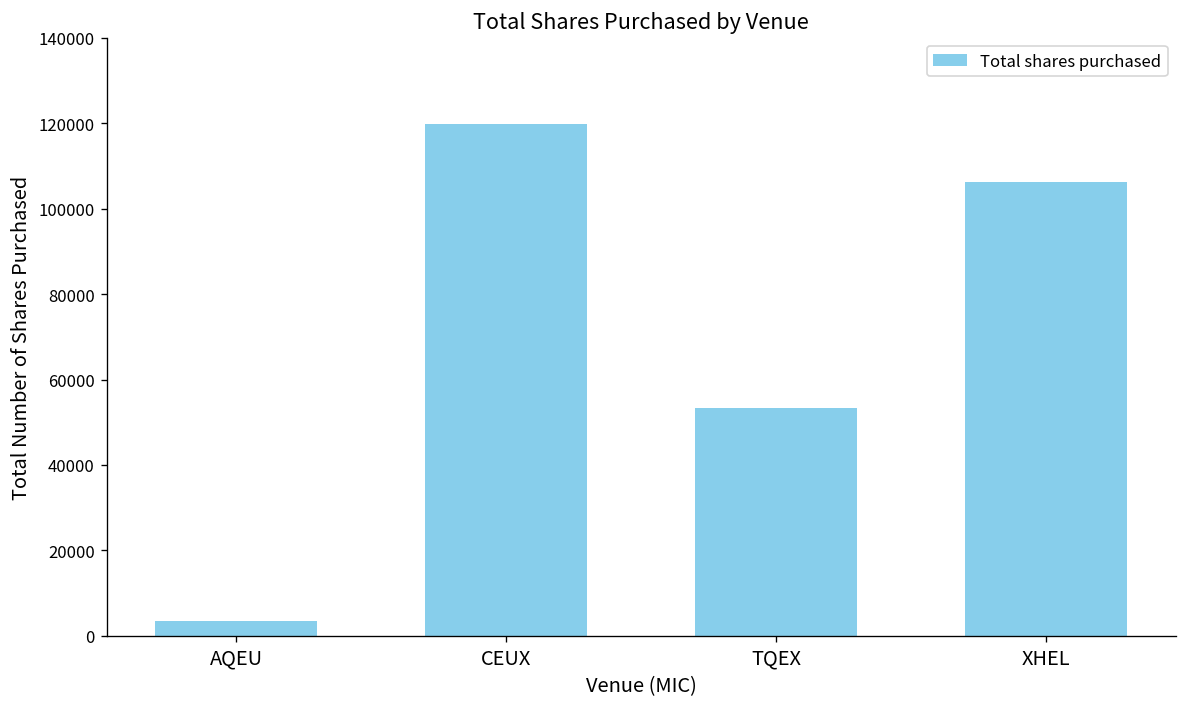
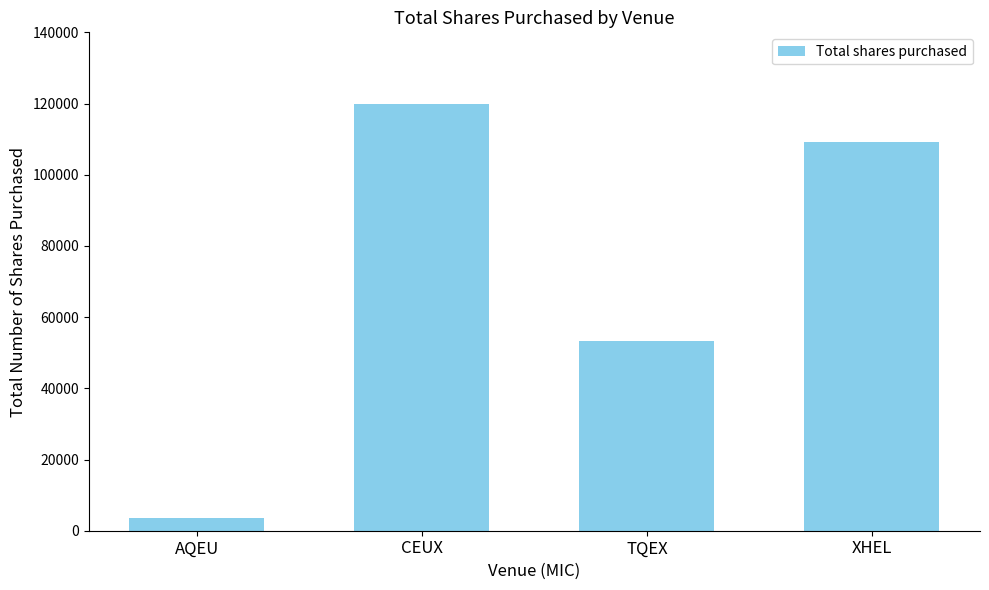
XHEL: 106000 -> 109000
